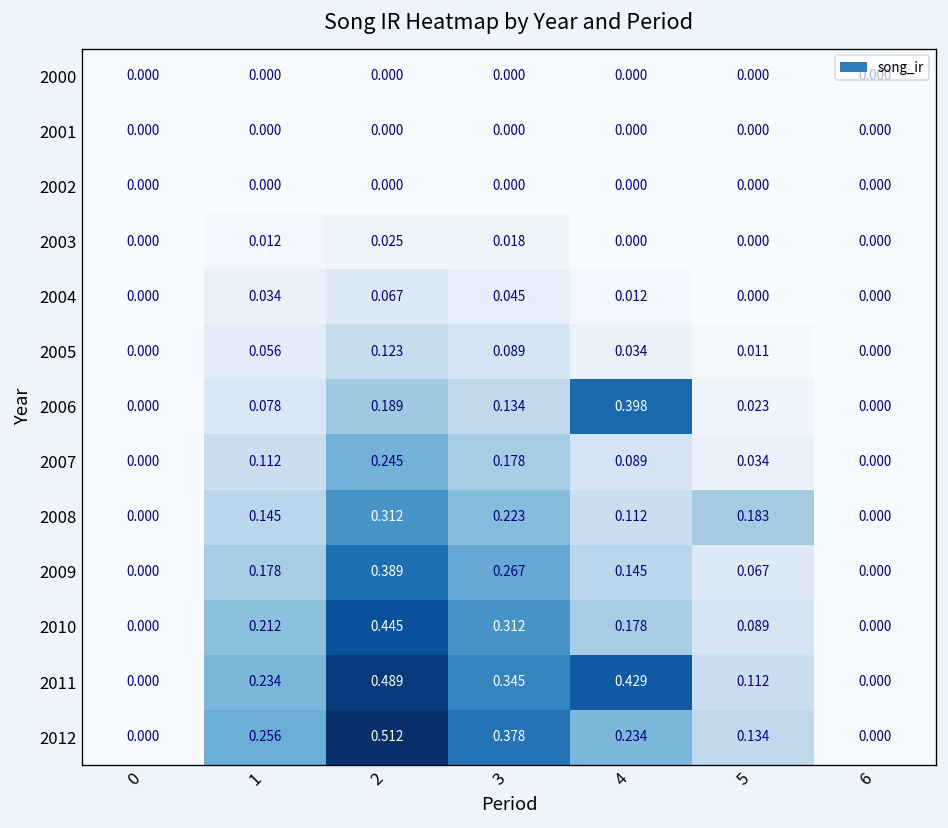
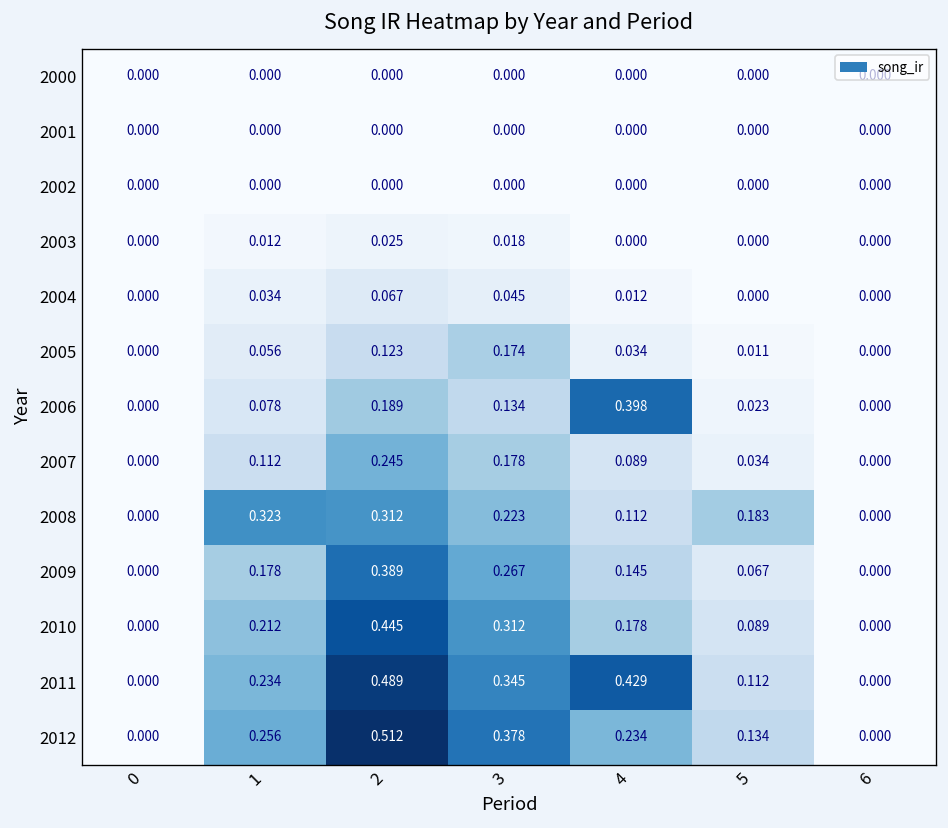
2005, 3: 0.089 -> 0.174
2008, 1: 0.145 -> 0.323
